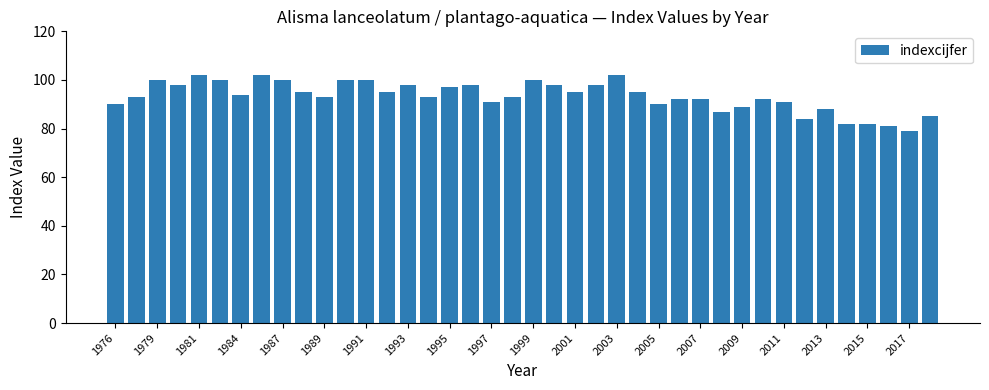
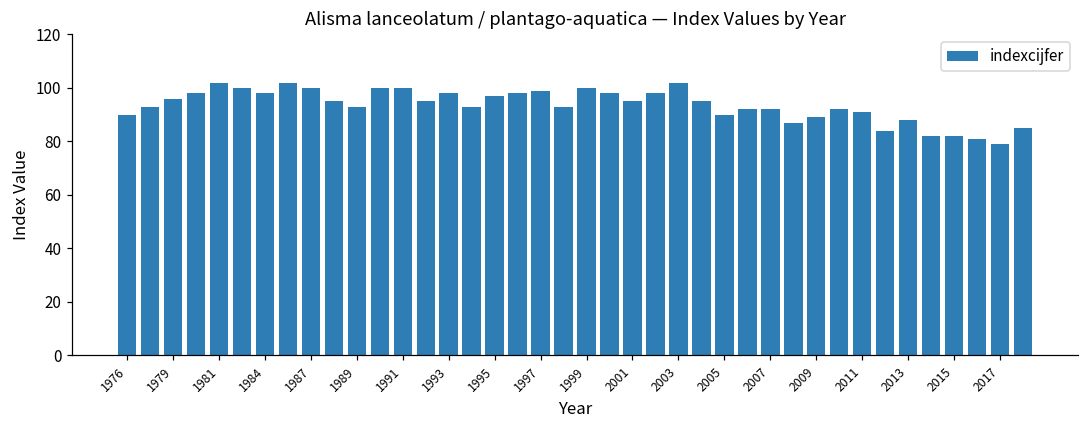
1979: 100 -> 96
1984: 94 -> 98
1997: 91 -> 99
